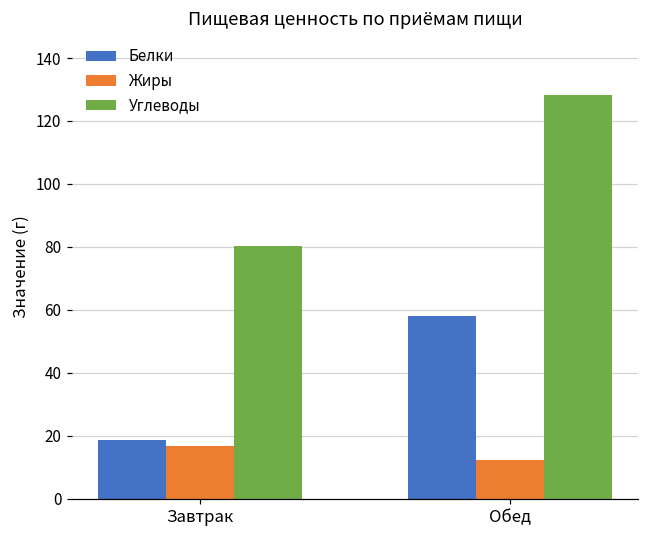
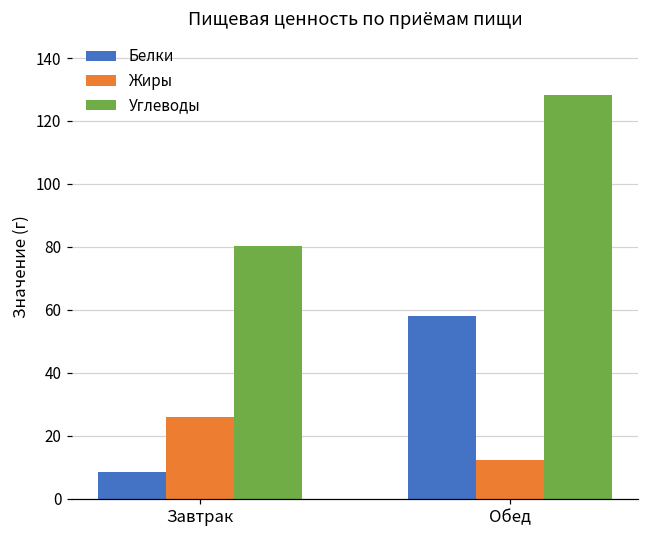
Белки, Завтрак: 19 -> 8
Жиры, Завтрак: 17 -> 26
